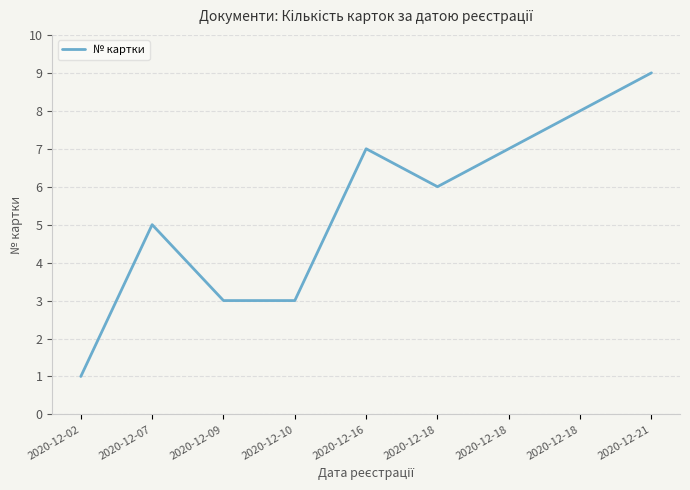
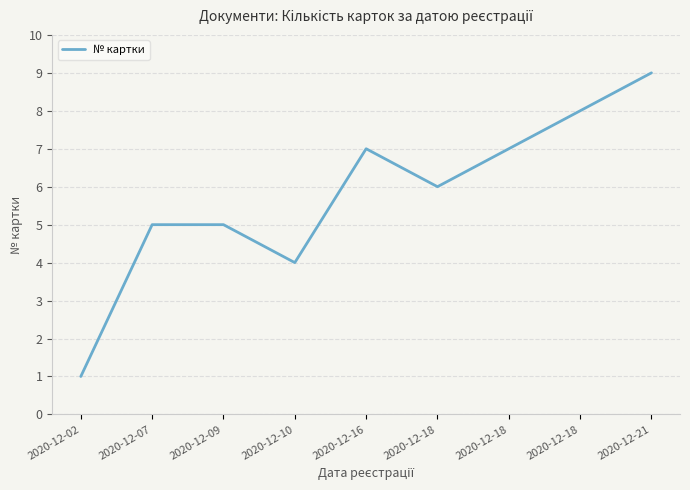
2020-12-09: 3 -> 5
2020-12-10: 3 -> 4
